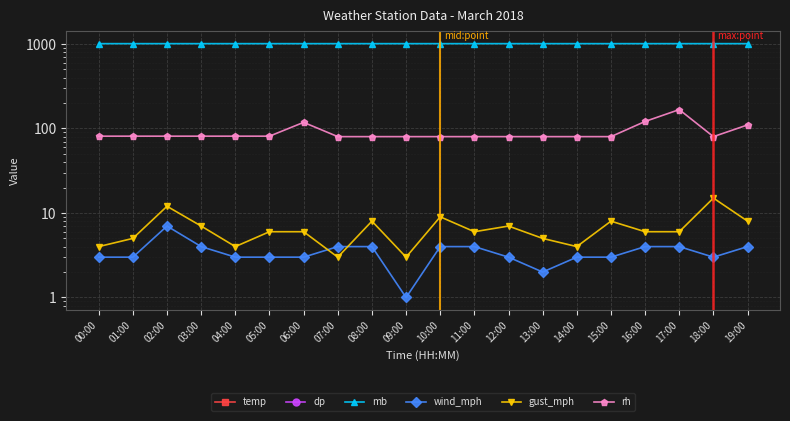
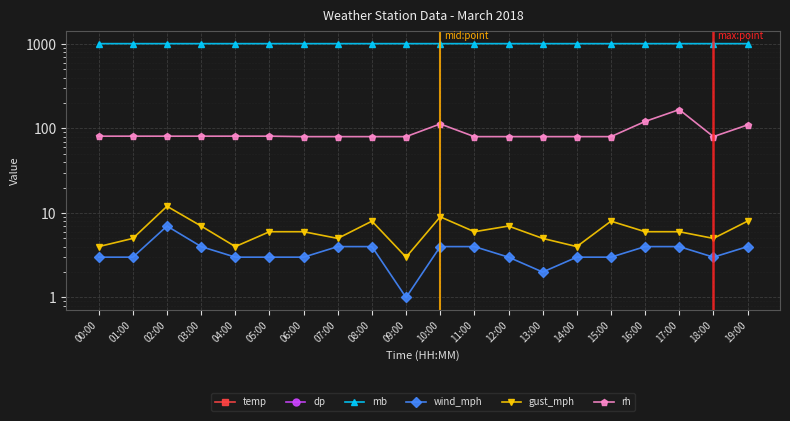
rh, 06:00: 120 -> 80
gust_mph, 07:00: 3 -> 5
rh, 10:00: 80 -> 110
gust_mph, 18:00: 15 -> 5
